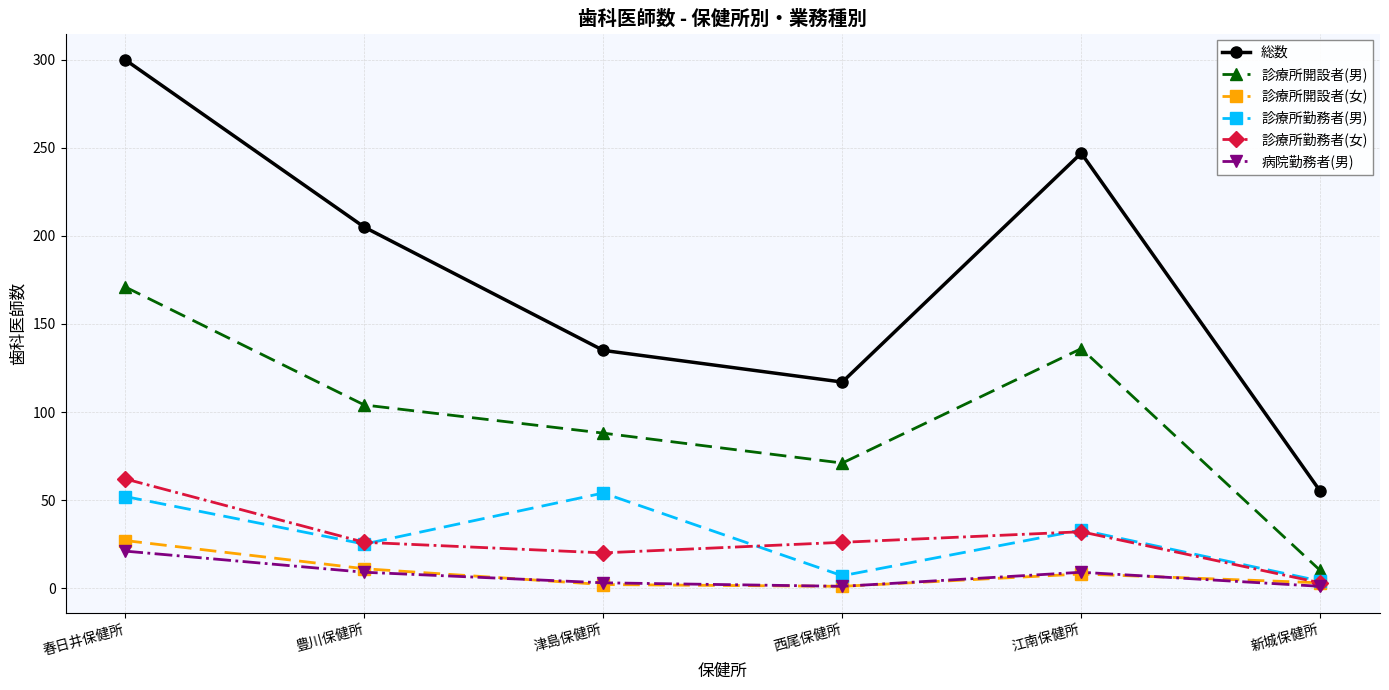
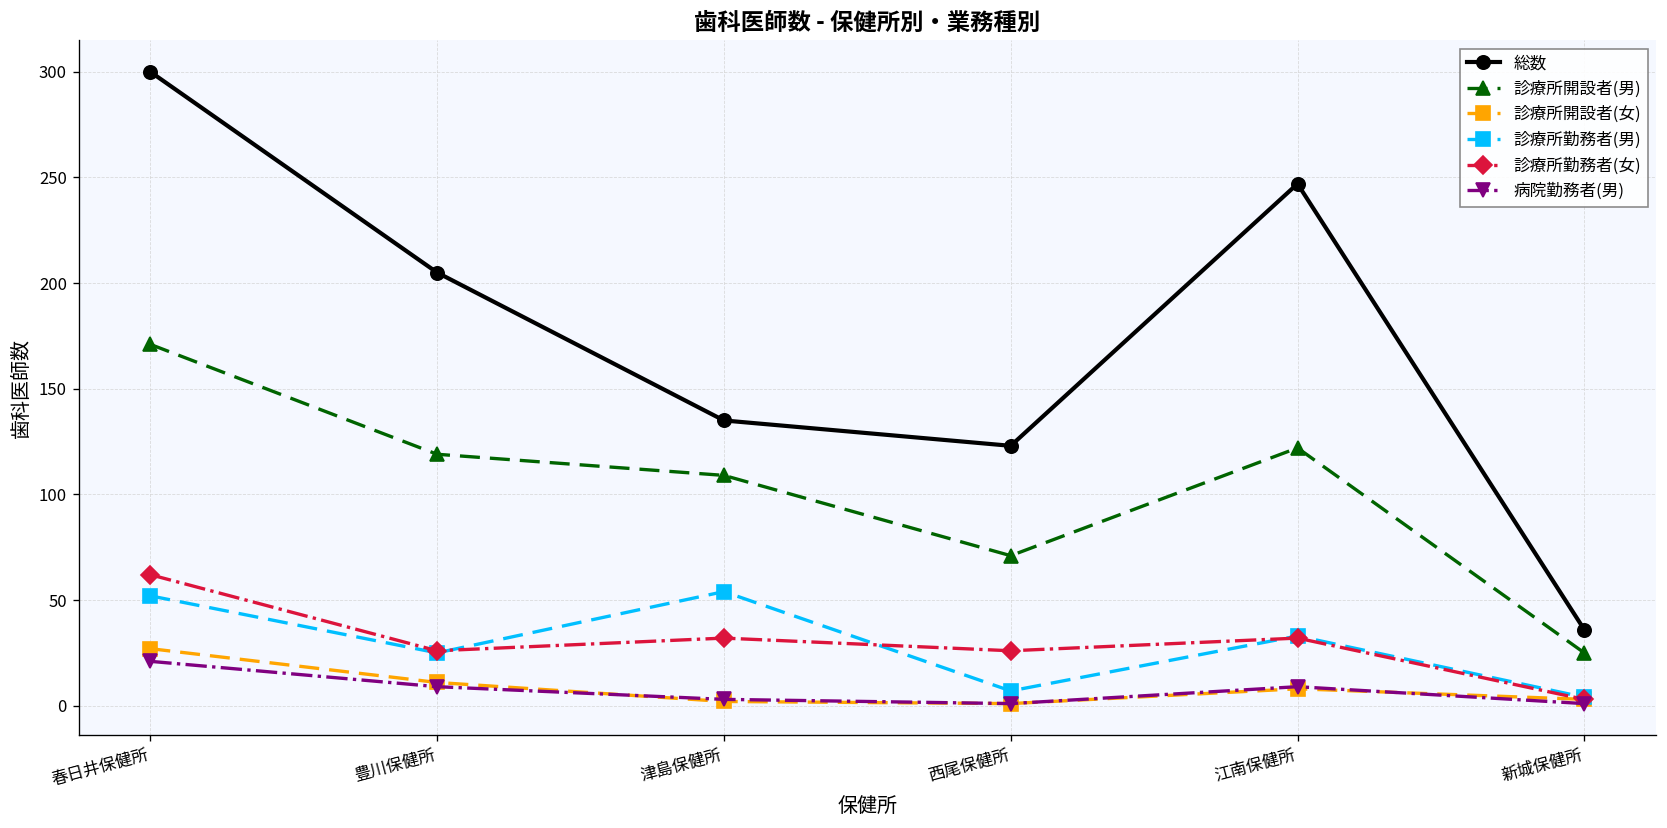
診療所開設者(男), 豊川保健所: 104 -> 119
診療所開設者(男), 津島保健所: 88 -> 109
診療所勤務者(女), 津島保健所: 20 -> 32
総数, 西尾保健所: 117 -> 123
診療所開設者(男), 江南保健所: 136 -> 122
総数, 新城保健所: 55 -> 36
診療所開設者(男), 新城保健所: 10 -> 25
